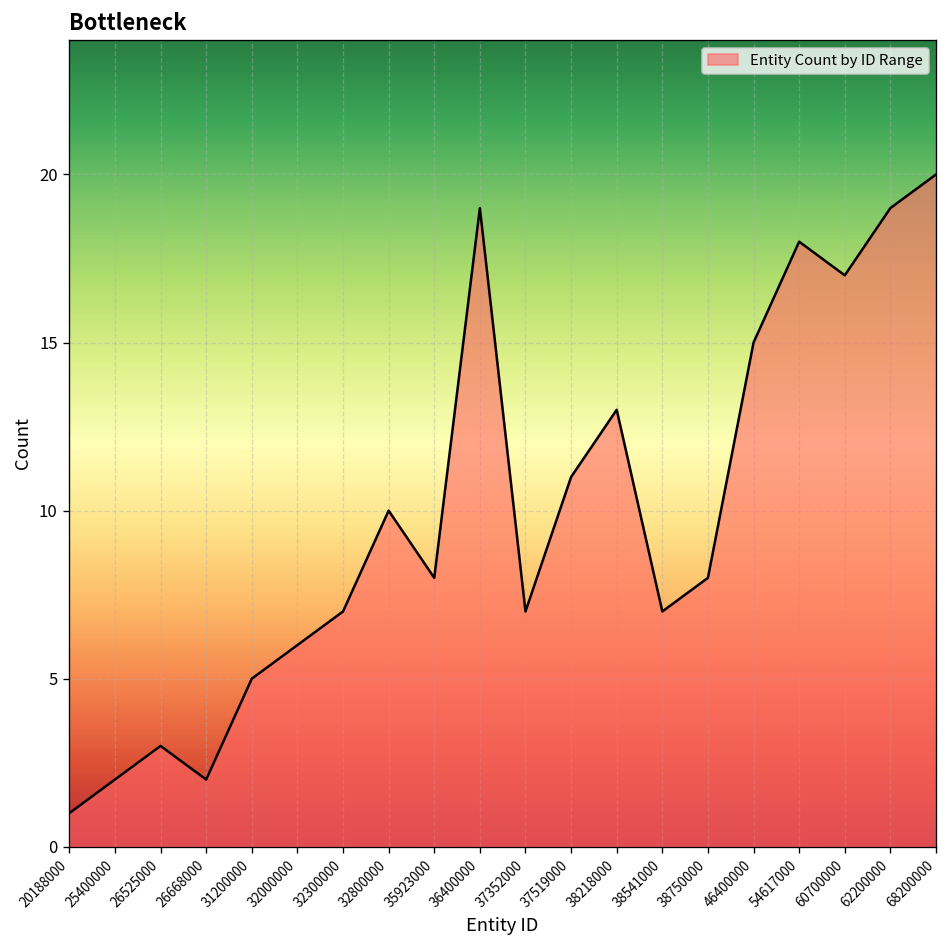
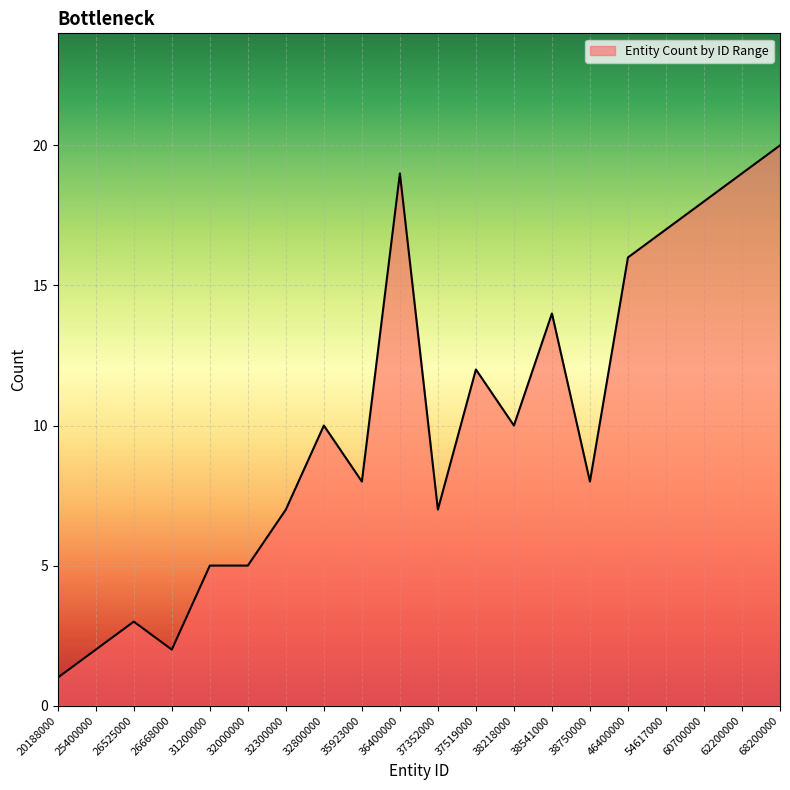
32000000: 6 -> 5
37519000: 11 -> 12
38218000: 13 -> 10
38541000: 7 -> 14
46400000: 15 -> 16
54617000: 18 -> 17
60700000: 17 -> 18
